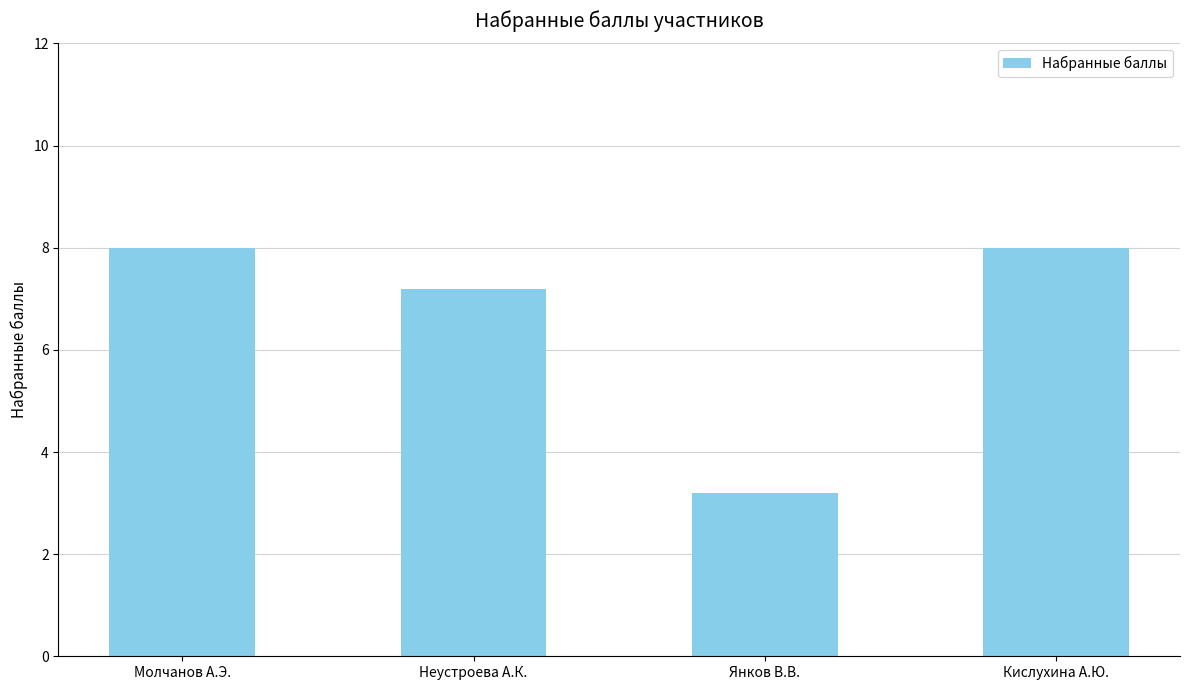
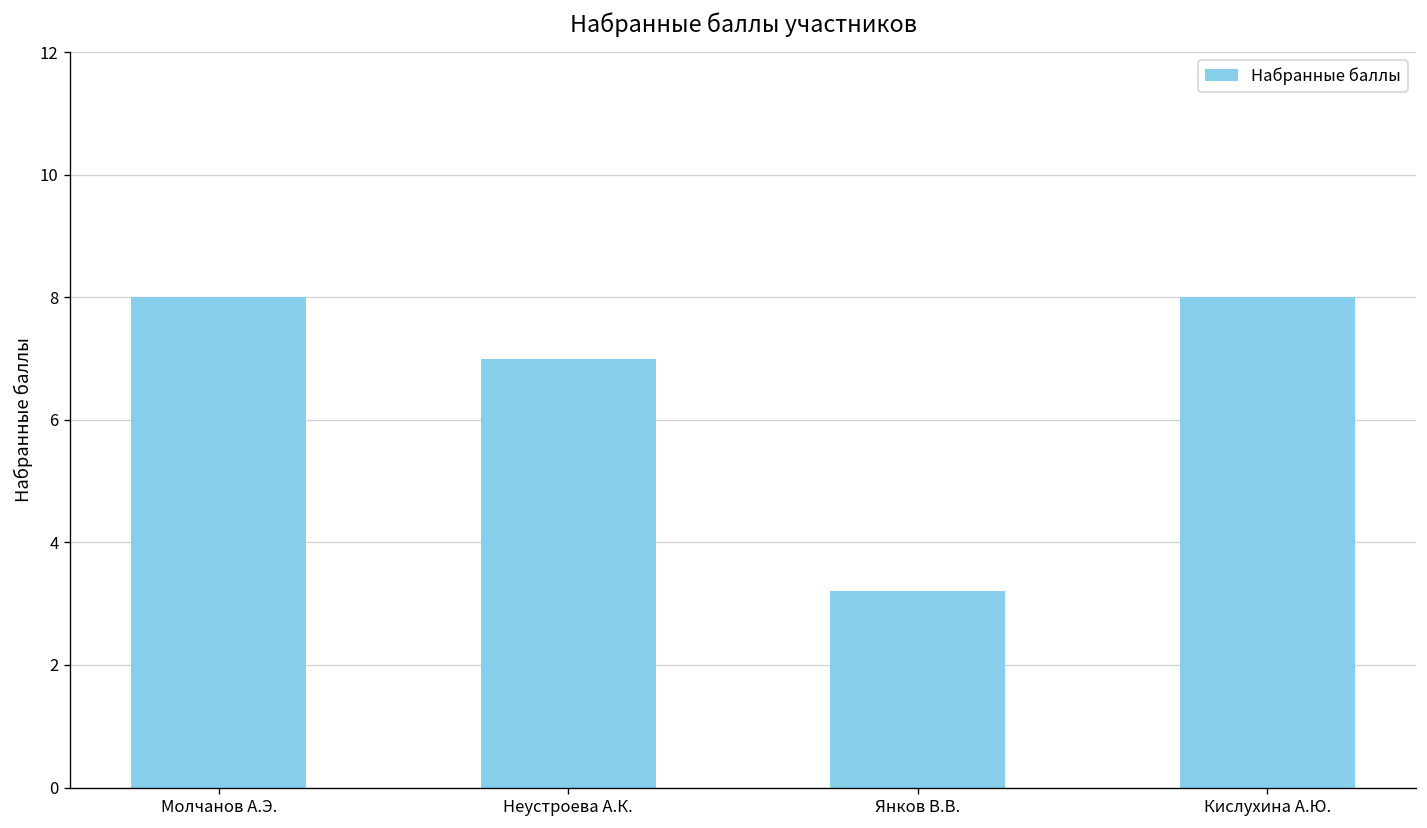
Неустроева А.К.: 7.2 -> 7.0
